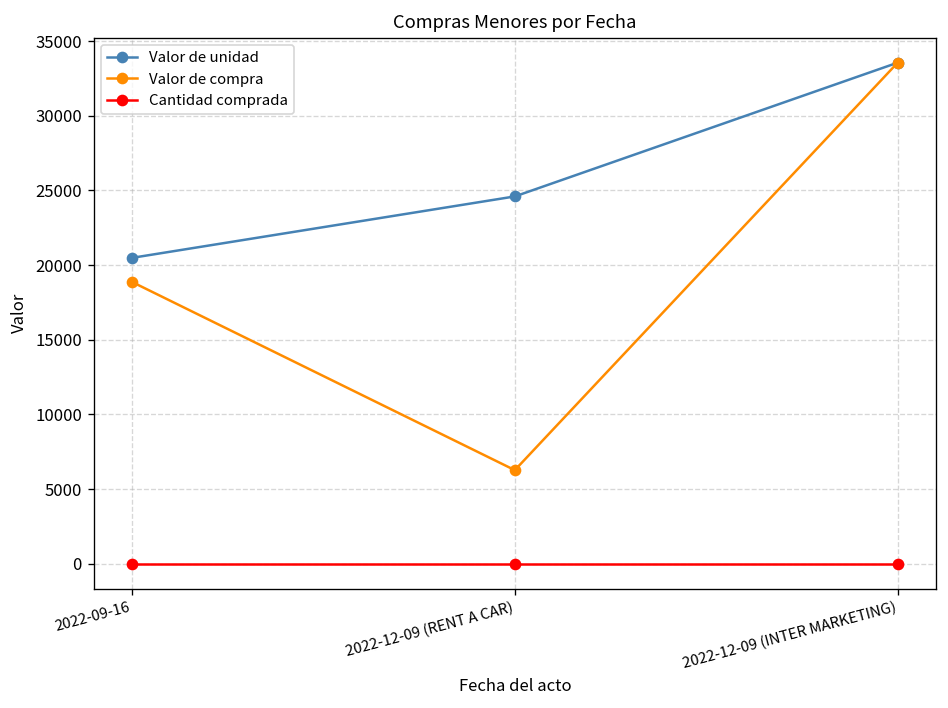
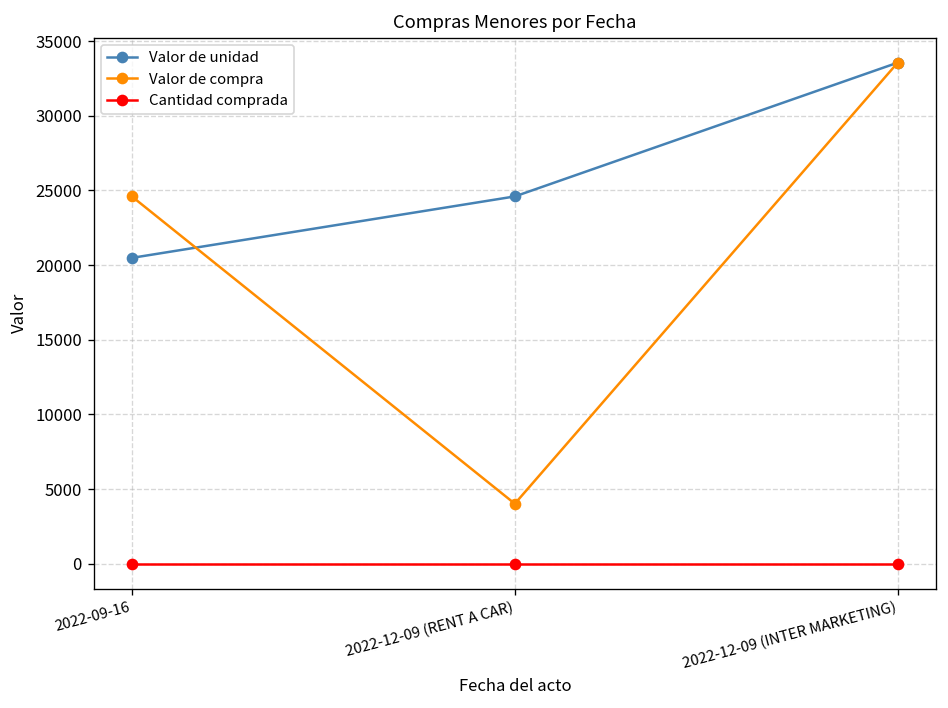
Valor de compra, 2022-09-16: 18900 -> 24600
Valor de compra, 2022-12-09 (RENT A CAR): 6300 -> 4000
